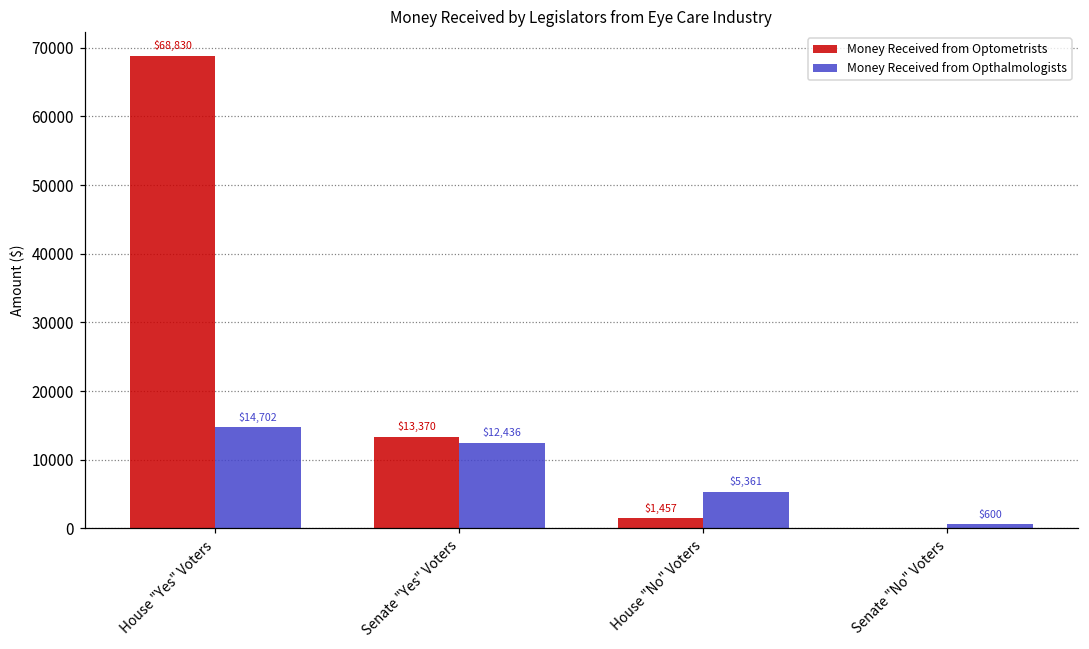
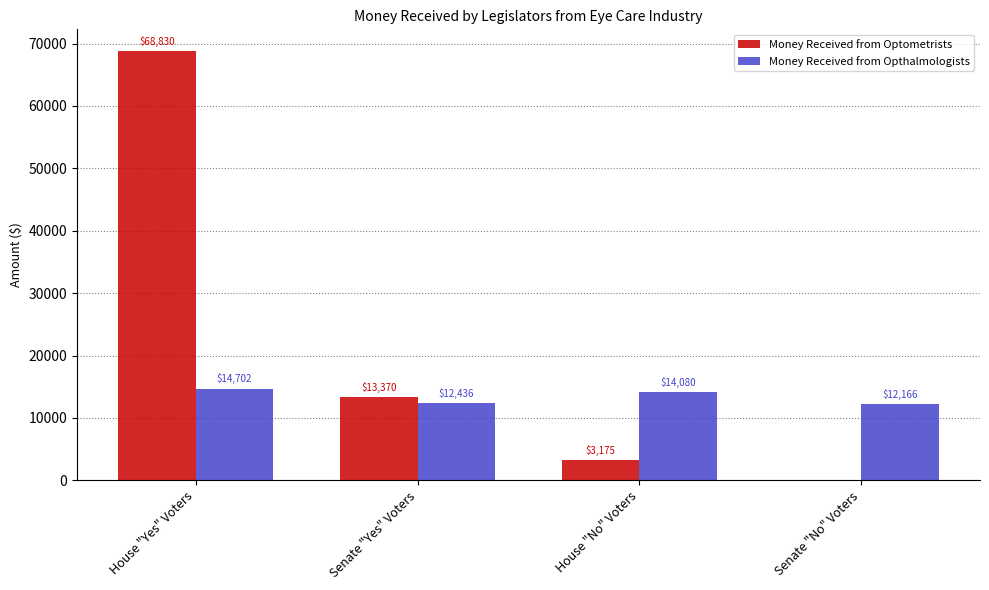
Money Received from Optometrists, House "No" Voters: $1,457 -> $3,175
Money Received from Opthalmologists, House "No" Voters: $5,361 -> $14,080
Money Received from Opthalmologists, Senate "No" Voters: $600 -> $12,166
